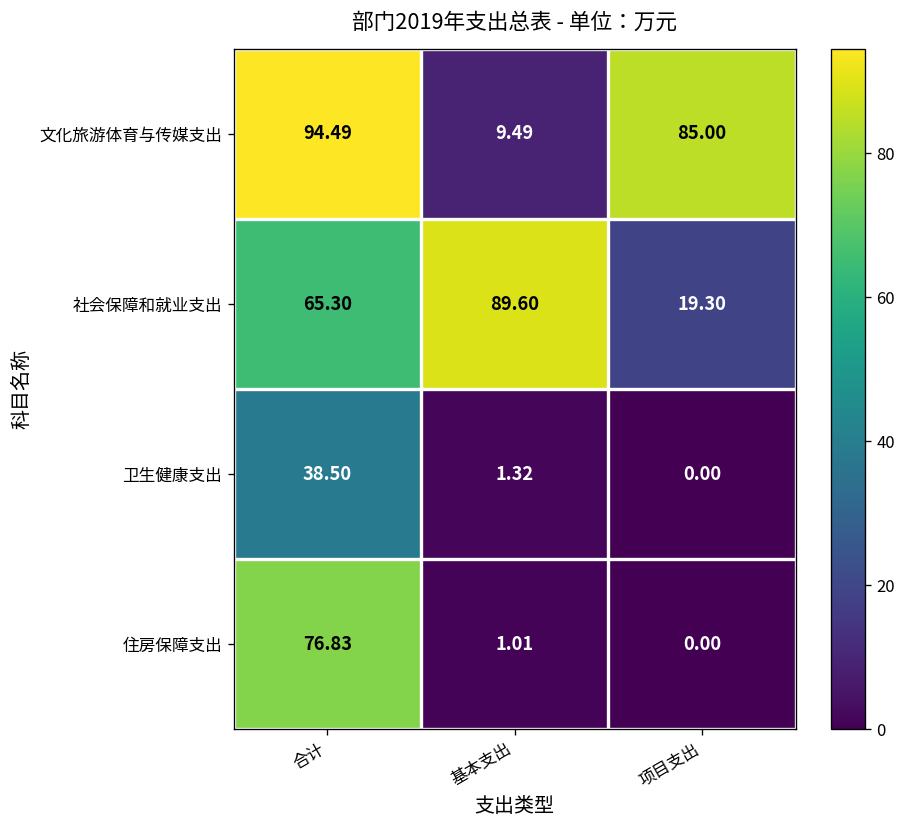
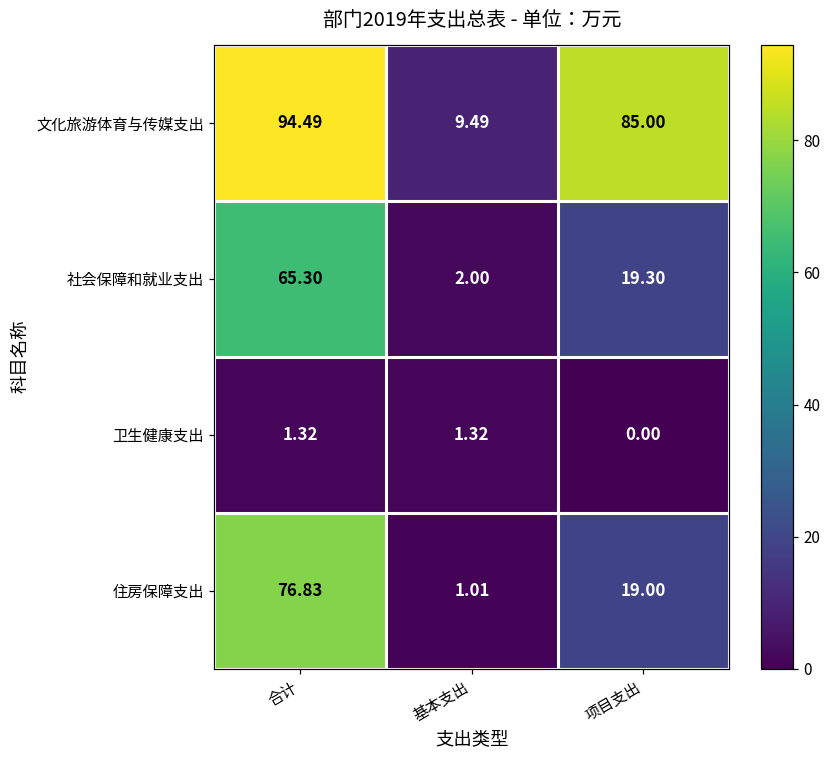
社会保障和就业支出, 基本支出: 89.60 -> 2.00
卫生健康支出, 合计: 38.50 -> 1.32
住房保障支出, 项目支出: 0.00 -> 19.00
